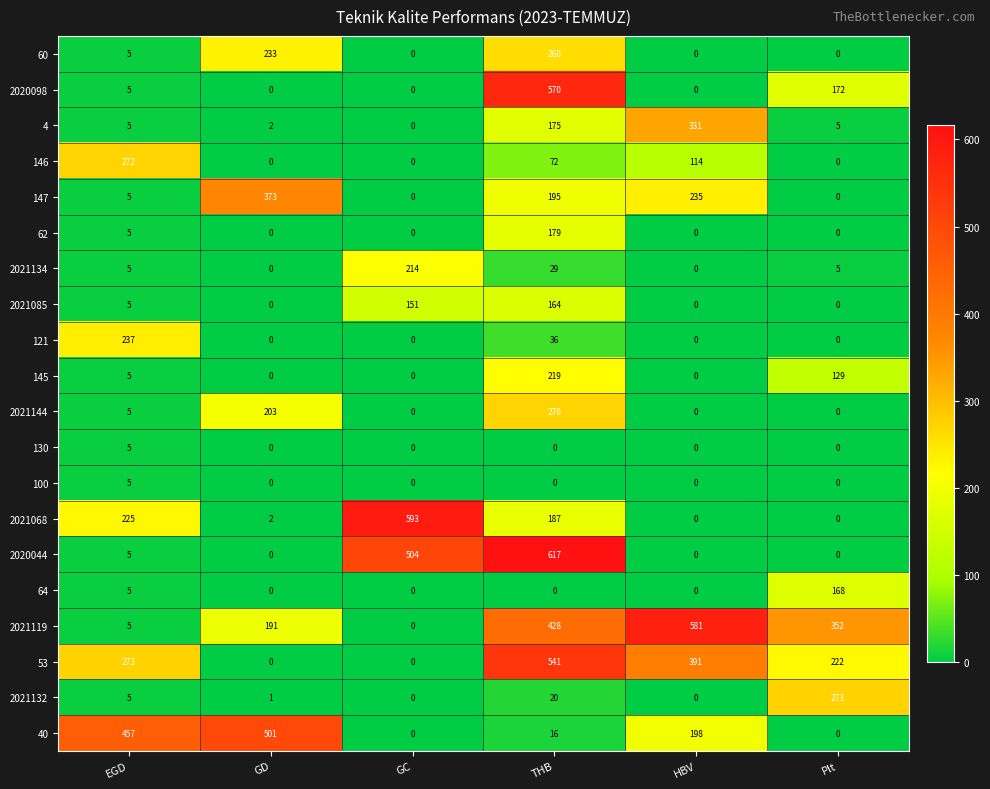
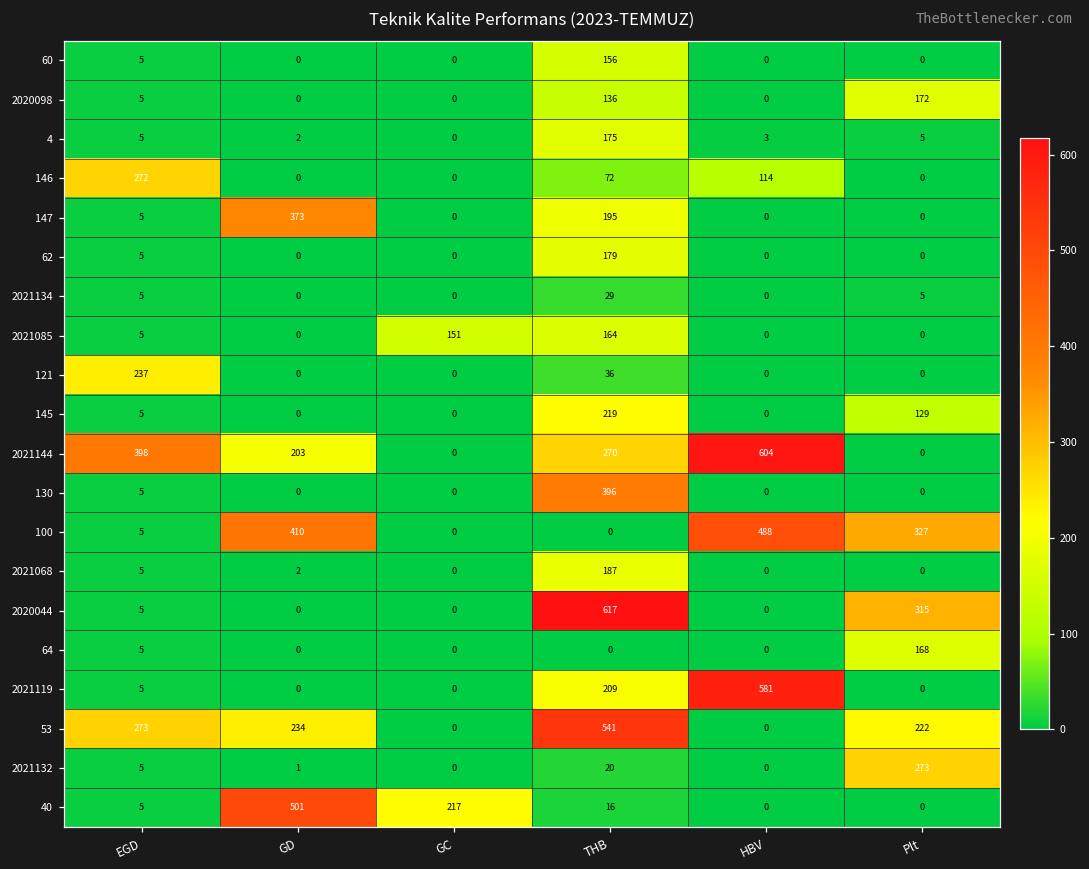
60, GD: 233 -> 0
60, THB: 260 -> 156
2020098, THB: 570 -> 136
4, HBV: 331 -> 3
147, HBV: 235 -> 0
2021134, GC: 214 -> 0
2021144, EGD: 5 -> 398
2021144, HBV: 0 -> 604
130, THB: 0 -> 396
100, GD: 0 -> 410
100, HBV: 0 -> 488
100, Plt: 0 -> 327
2021068, EGD: 225 -> 5
2021068, GC: 593 -> 0
2020044, GC: 504 -> 0
2020044, Plt: 0 -> 315
2021119, GD: 191 -> 0
2021119, THB: 428 -> 209
2021119, Plt: 352 -> 0
53, GD: 0 -> 234
53, HBV: 391 -> 0
40, EGD: 457 -> 5
40, GC: 0 -> 217
40, HBV: 198 -> 0
